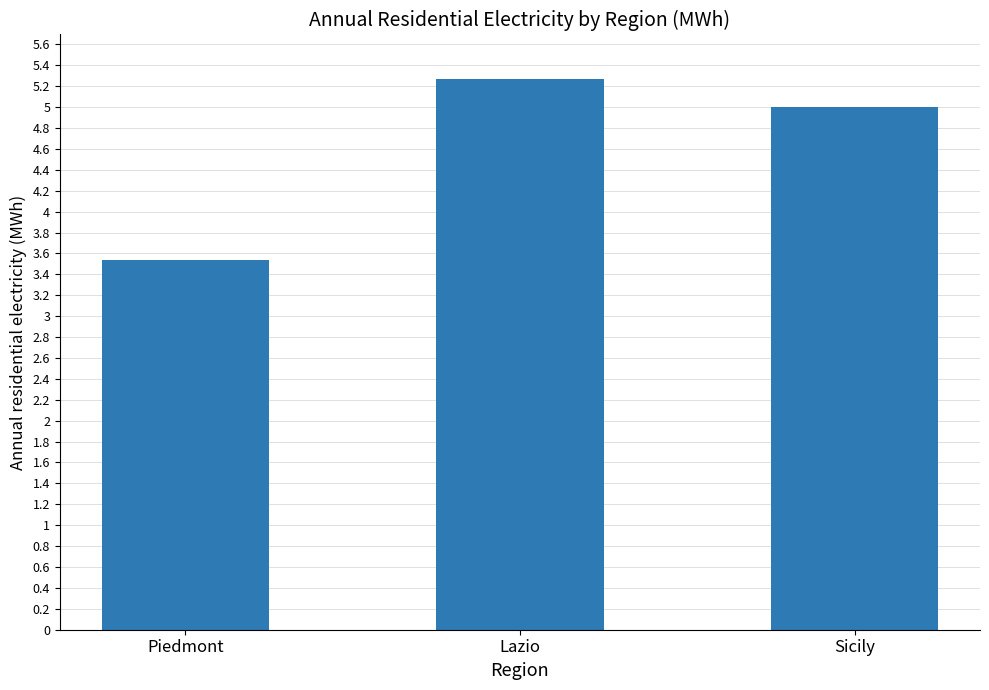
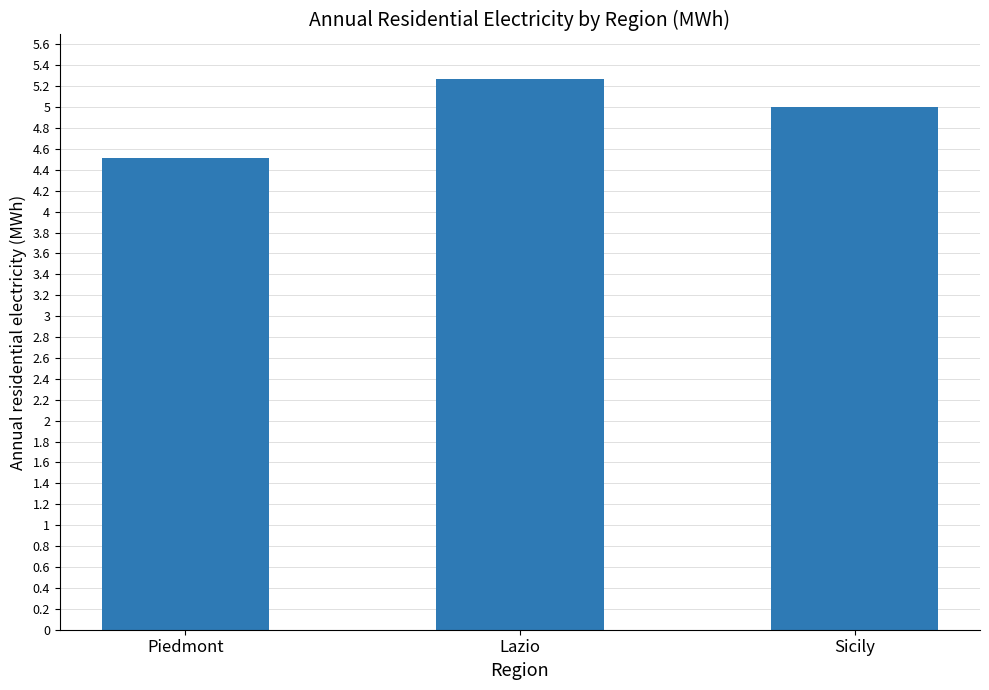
Piedmont: 3.53 -> 4.51
